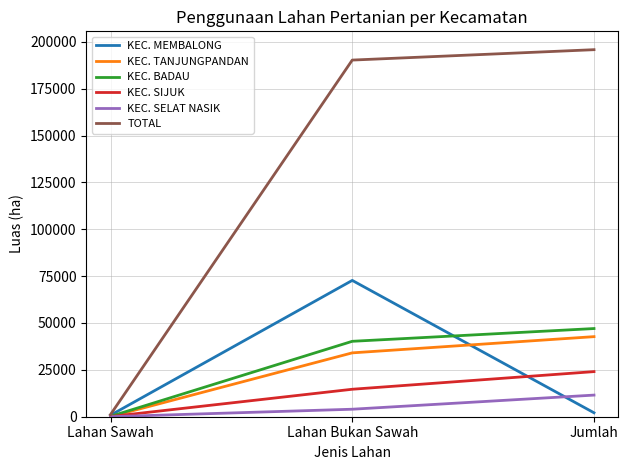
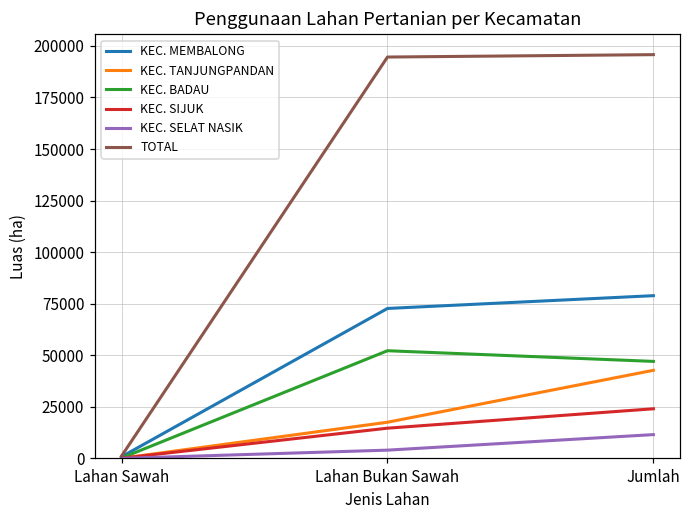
KEC. TANJUNGPANDAN, Lahan Bukan Sawah: 34000 -> 18000
KEC. BADAU, Lahan Bukan Sawah: 40000 -> 52000
TOTAL, Lahan Bukan Sawah: 190000 -> 195000
KEC. MEMBALONG, Jumlah: 2000 -> 79000
